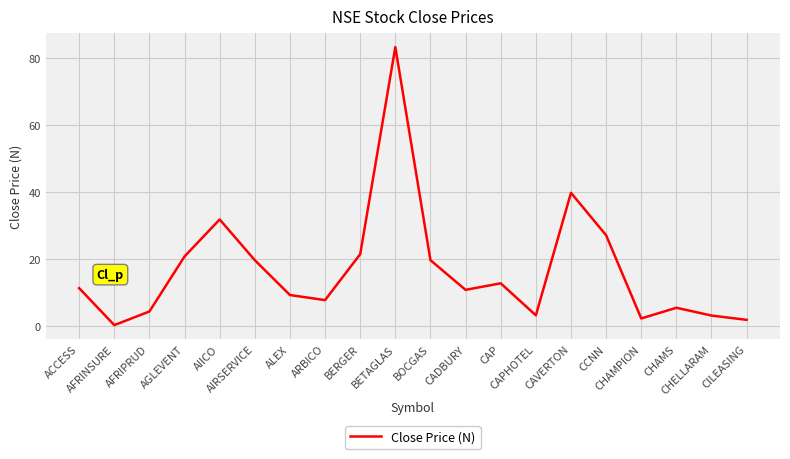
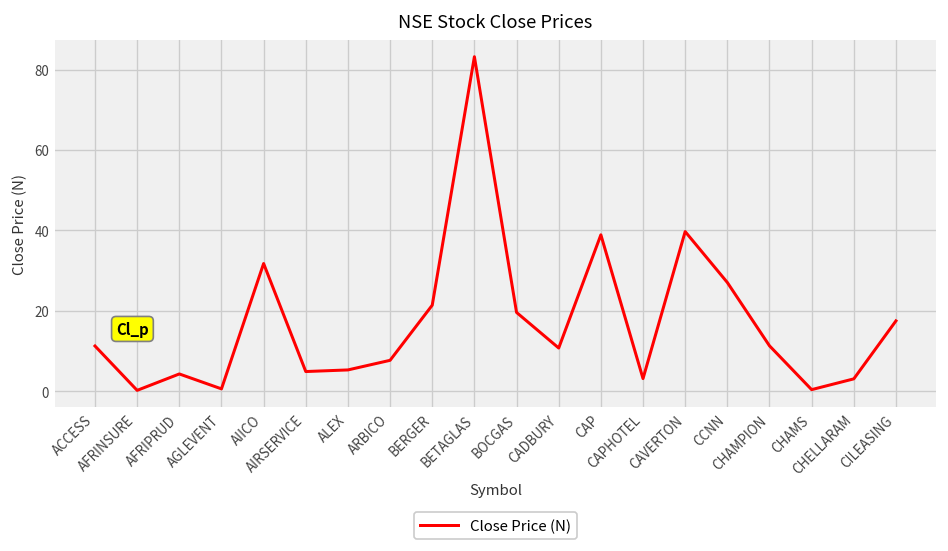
AGLEVENT: 21 -> 1
AIRSERVICE: 20 -> 5
ALEX: 9 -> 5
CAP: 13 -> 39
CHAMPION: 2 -> 11
CHAMS: 5 -> 0
CILEASING: 2 -> 18
